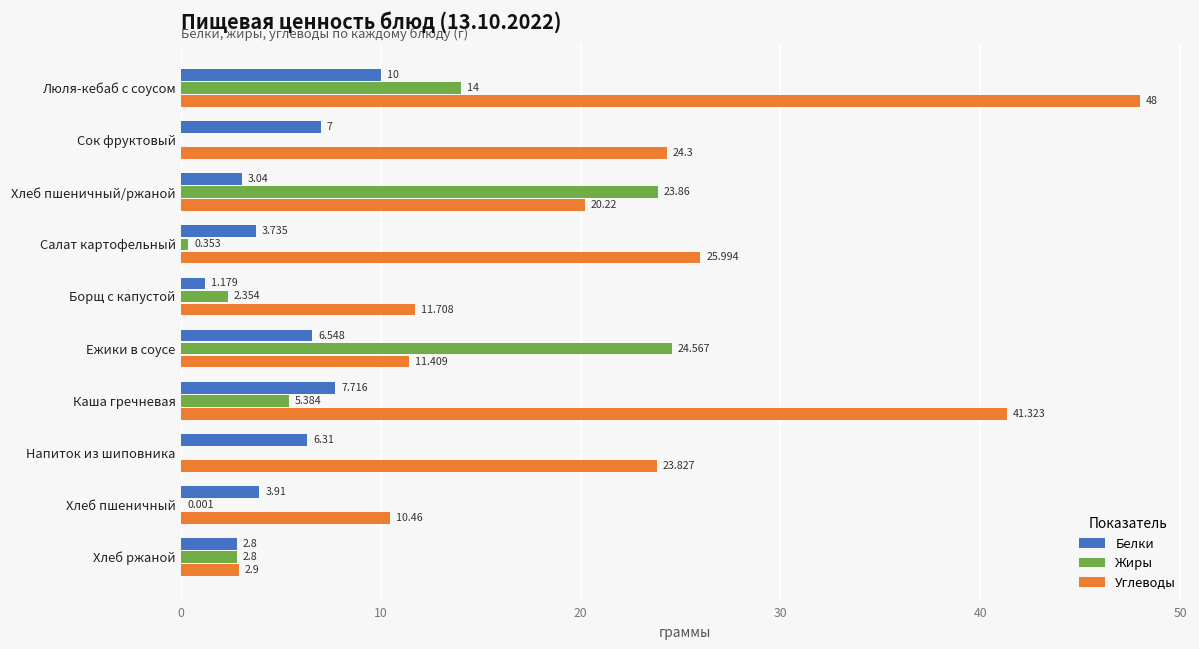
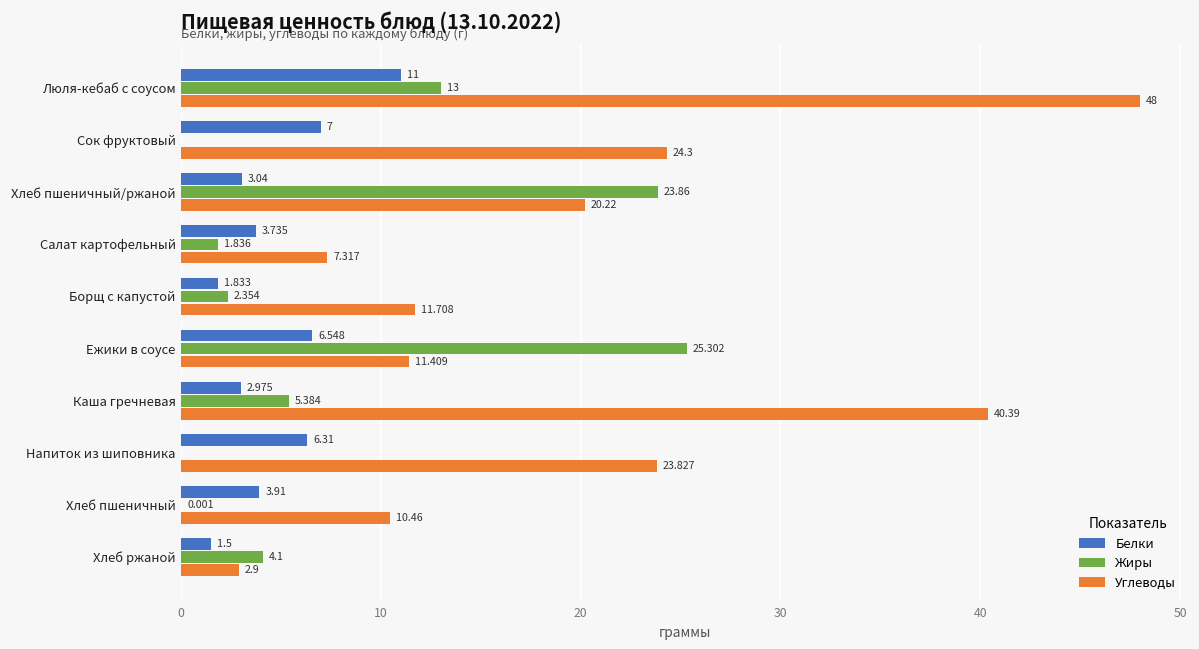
Белки, Люля-кебаб с соусом: 10 -> 11
Жиры, Люля-кебаб с соусом: 14 -> 13
Жиры, Салат картофельный: 0.353 -> 1.836
Углеводы, Салат картофельный: 25.994 -> 7.317
Белки, Борщ с капустой: 1.179 -> 1.833
Жиры, Ежики в соусе: 24.567 -> 25.302
Белки, Каша гречневая: 7.716 -> 2.975
Углеводы, Каша гречневая: 41.323 -> 40.39
Белки, Хлеб ржаной: 2.8 -> 1.5
Жиры, Хлеб ржаной: 2.8 -> 4.1
